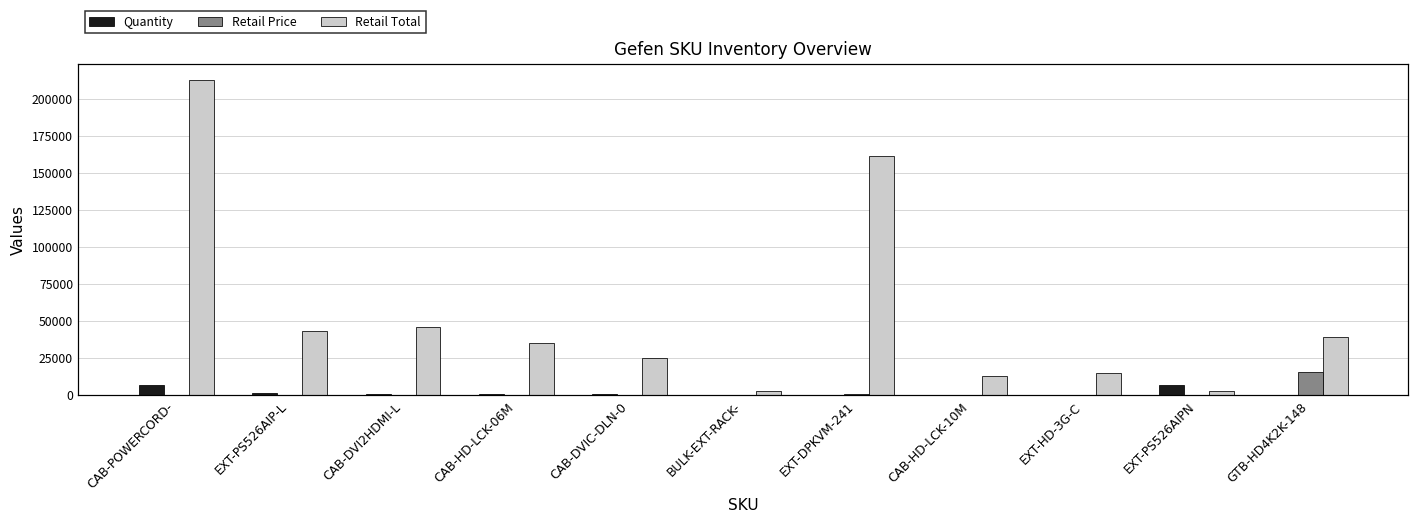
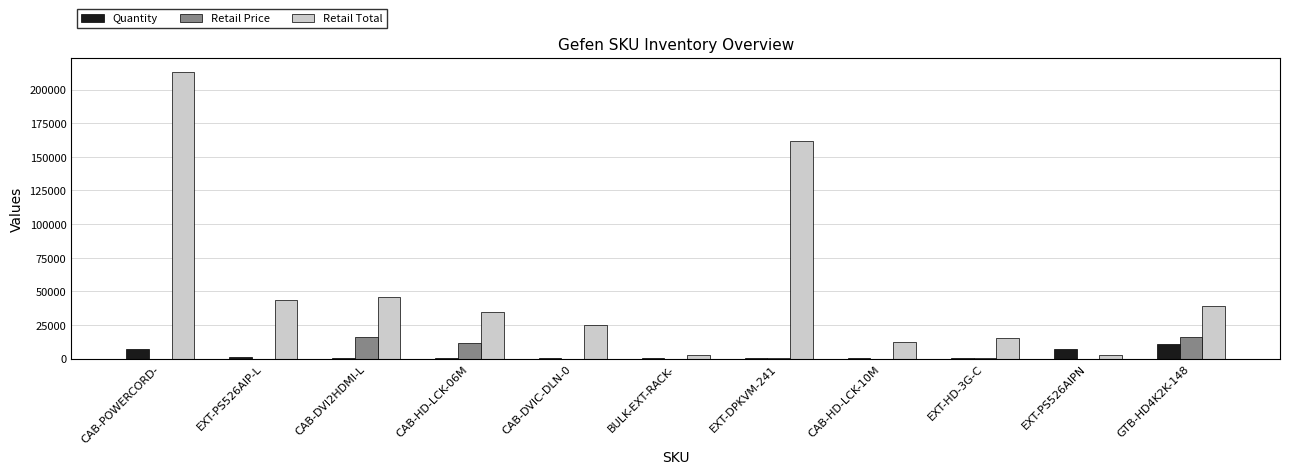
Retail Price, CAB-DVI2HDMI-L: 0 -> 16000
Retail Price, CAB-HD-LCK-06M: 0 -> 11000
Quantity, GTB-HD4K2K-148: 0 -> 11000
